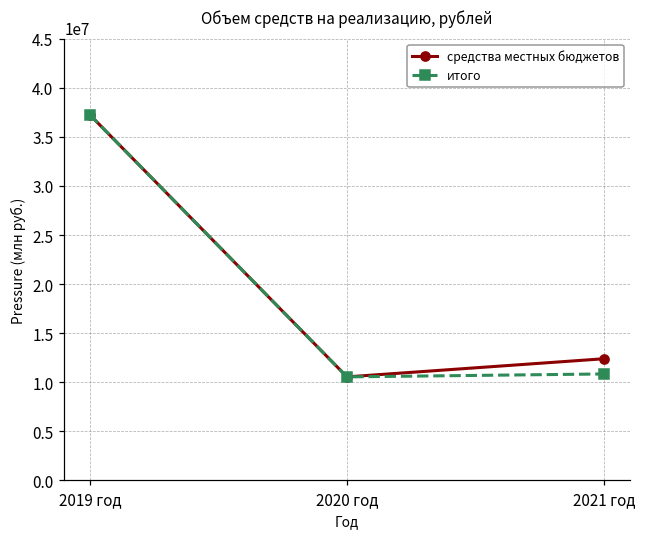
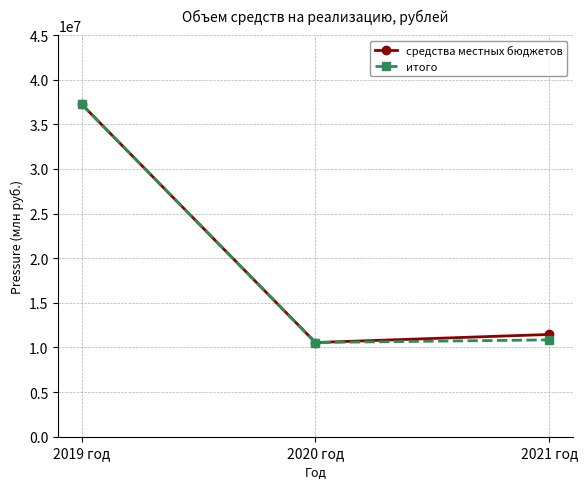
средства местных бюджетов, 2021 год: 12000000 -> 11000000
